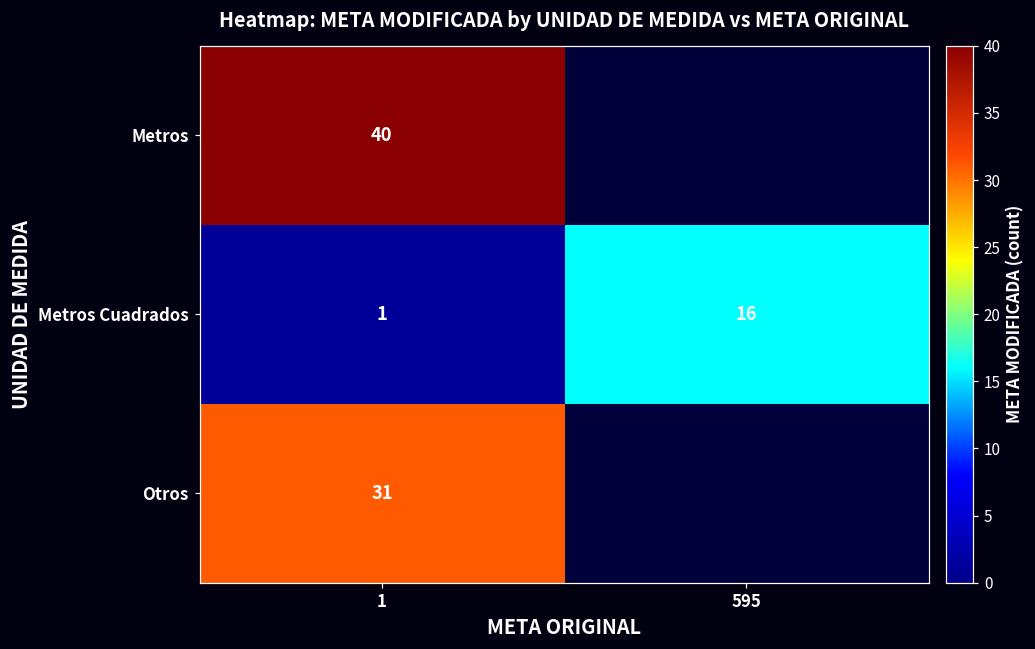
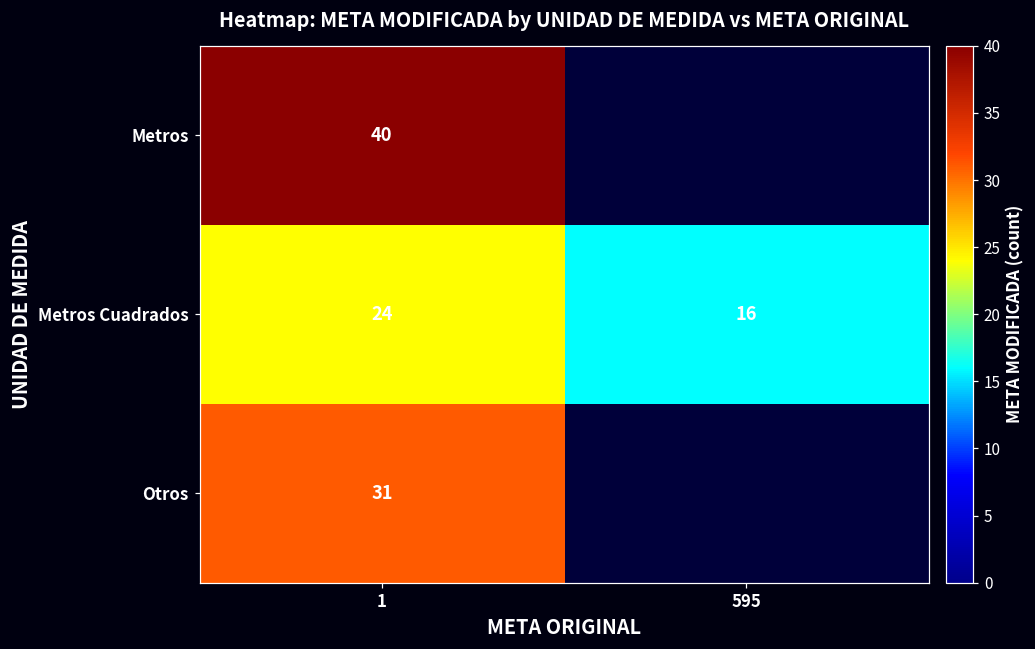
Metros Cuadrados, 1: 1 -> 24
